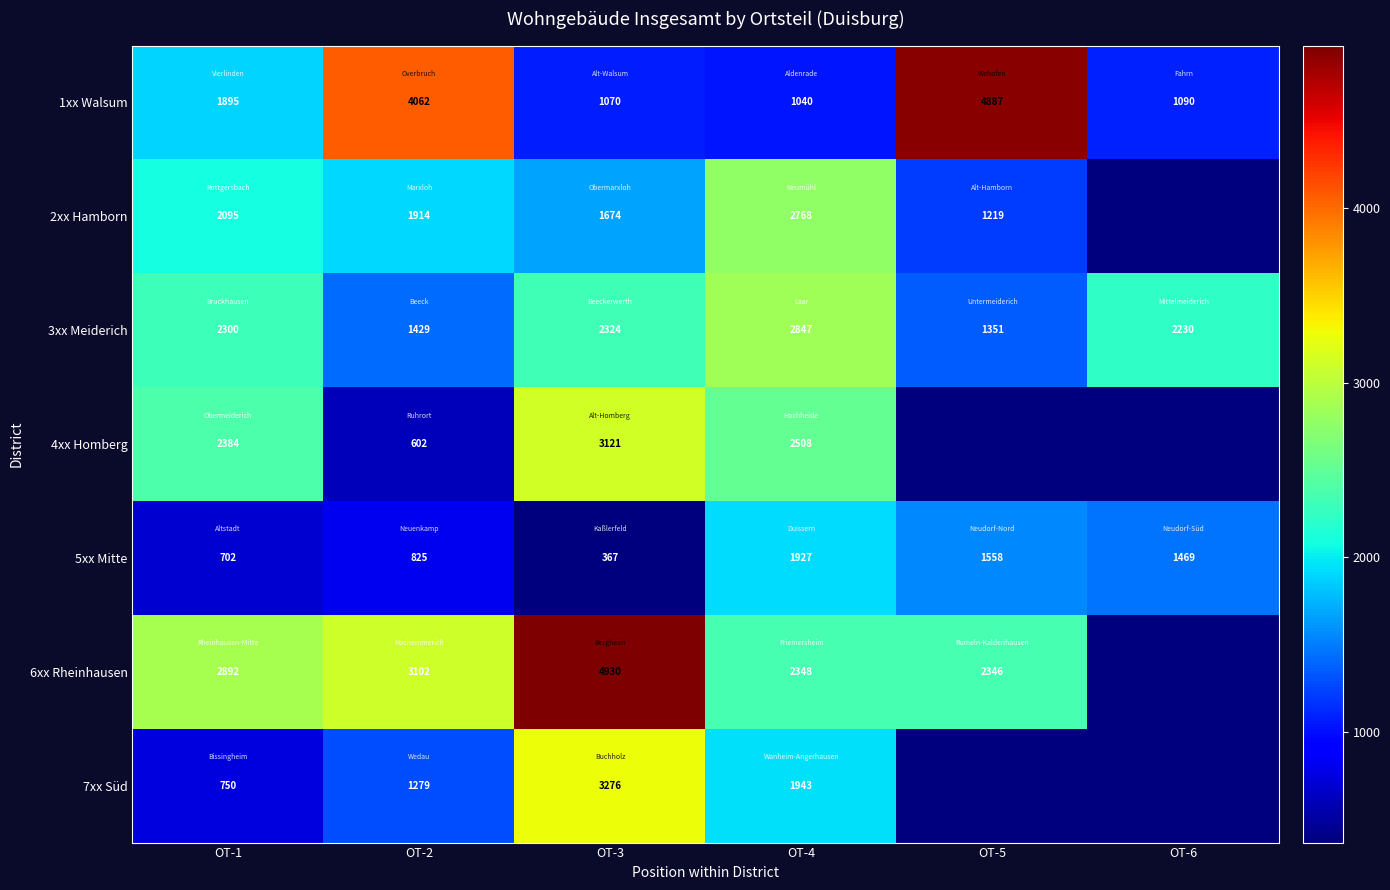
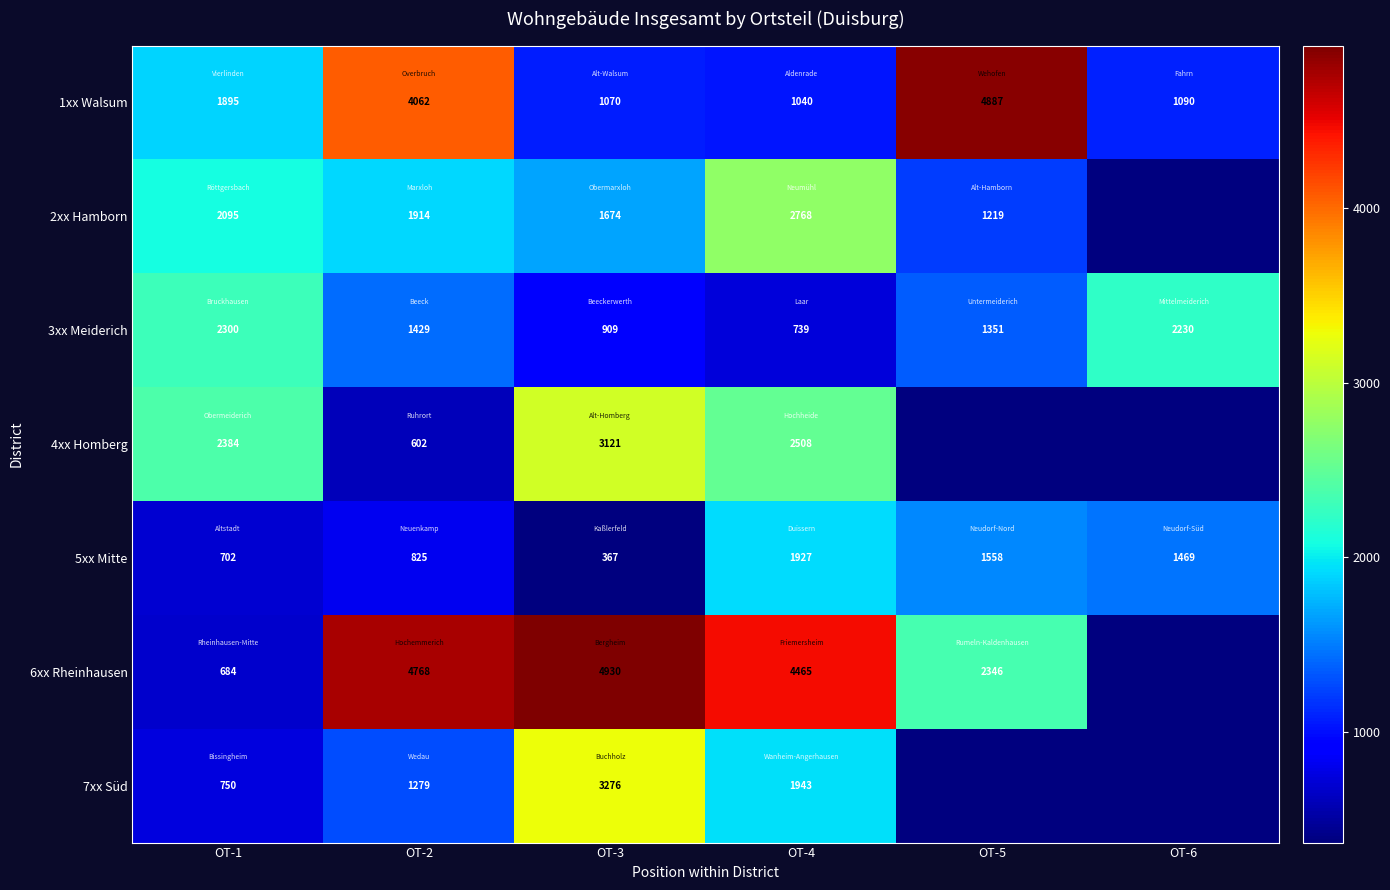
3xx Meiderich, OT-3: 2324 -> 909
3xx Meiderich, OT-4: 2847 -> 739
6xx Rheinhausen, OT-1: 2892 -> 684
6xx Rheinhausen, OT-2: 3102 -> 4768
6xx Rheinhausen, OT-4: 2348 -> 4465
